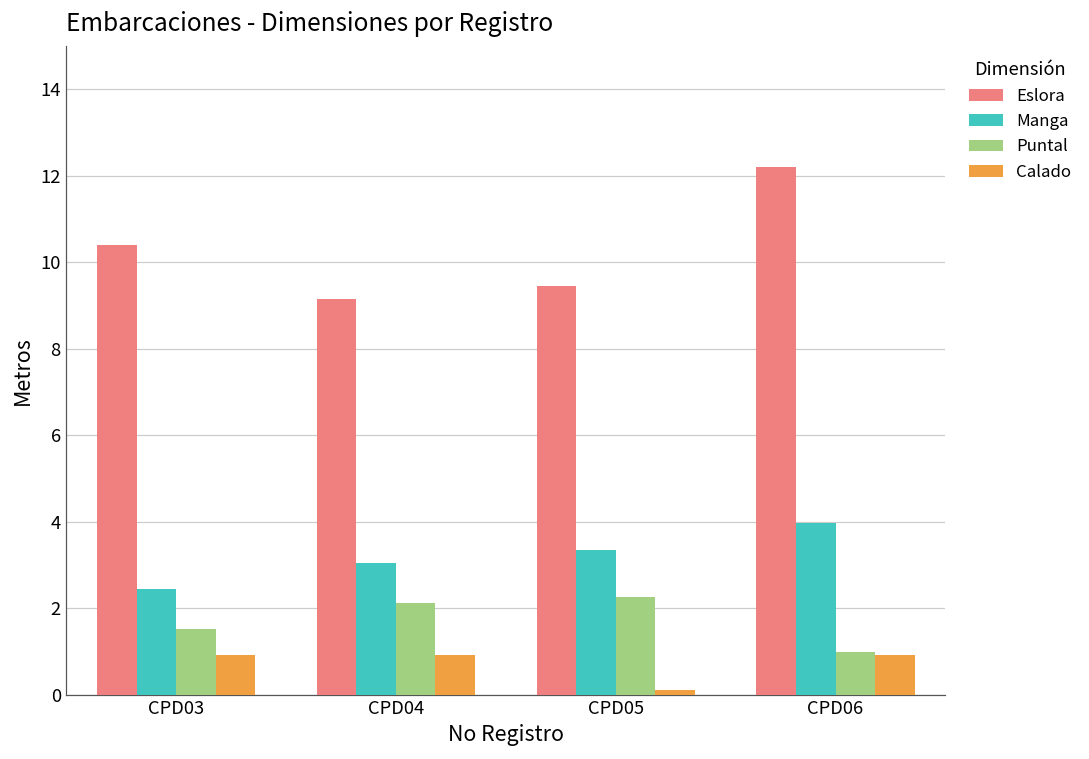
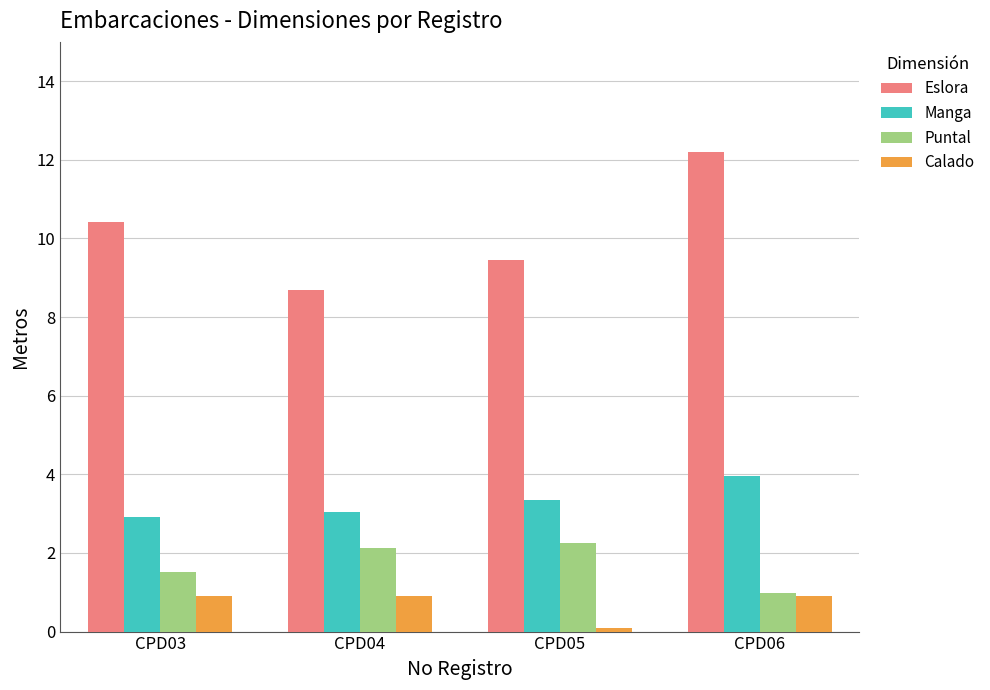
Manga, CPD03: 2.4 -> 2.9
Eslora, CPD04: 9.1 -> 8.7
